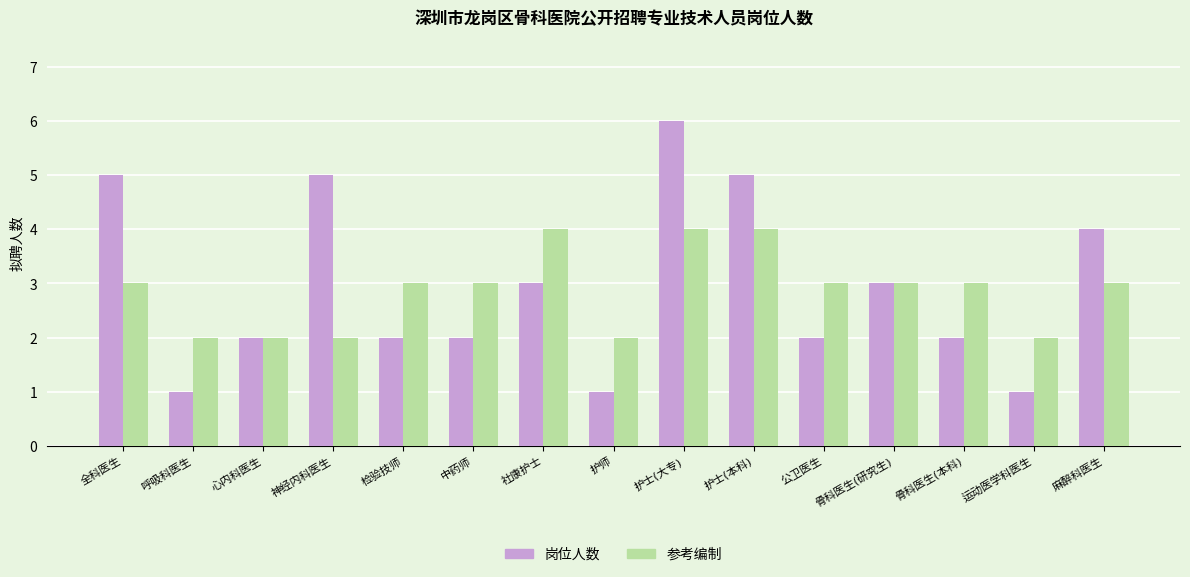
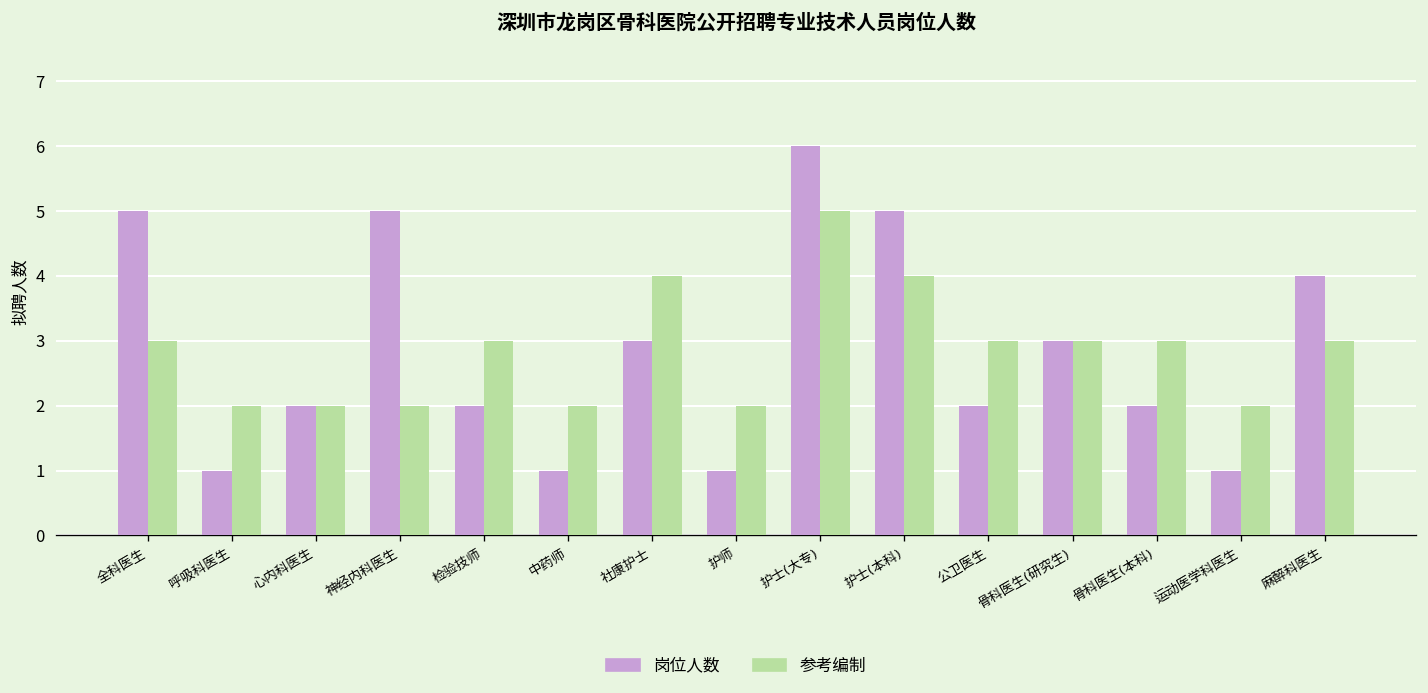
岗位人数, 中药师: 2 -> 1
参考编制, 中药师: 3 -> 2
参考编制, 护士(大专): 4 -> 5
